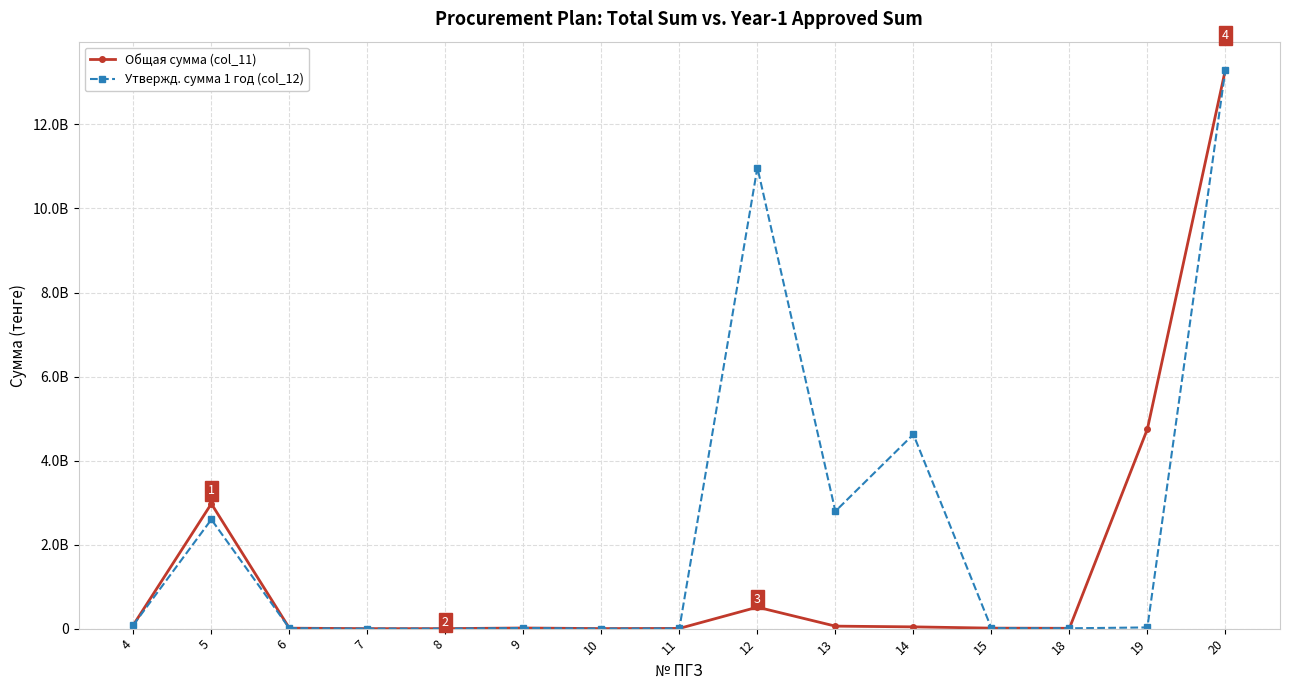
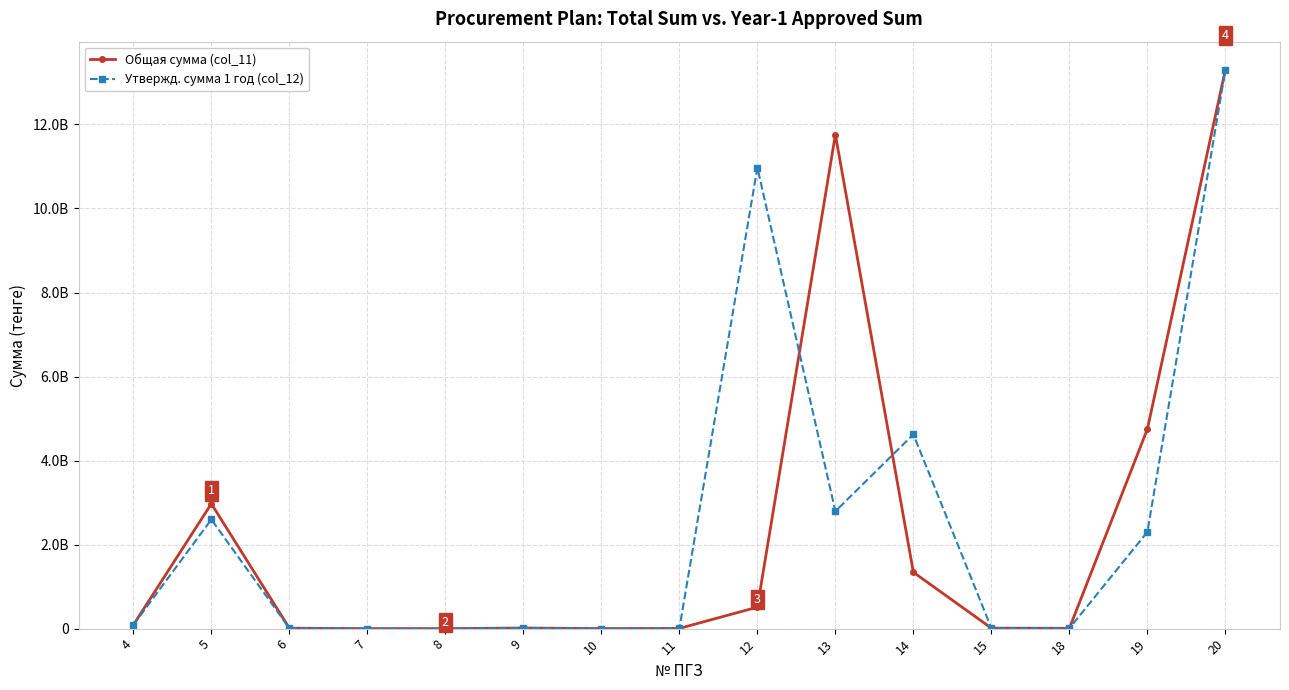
Общая сумма (col_11), 13: 100000000 -> 11800000000
Общая сумма (col_11), 14: 0 -> 1300000000
Утвержд. сумма 1 год (col_12), 19: 0 -> 2300000000
